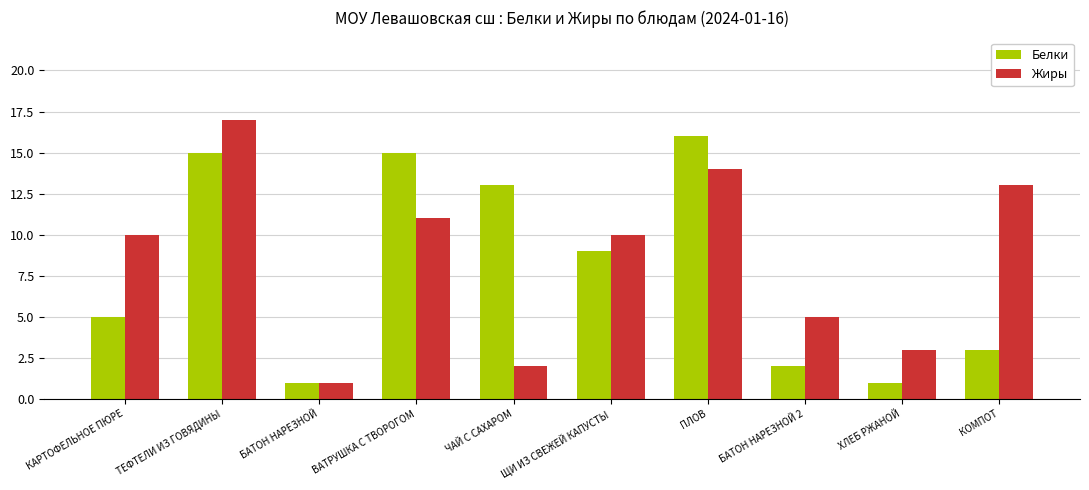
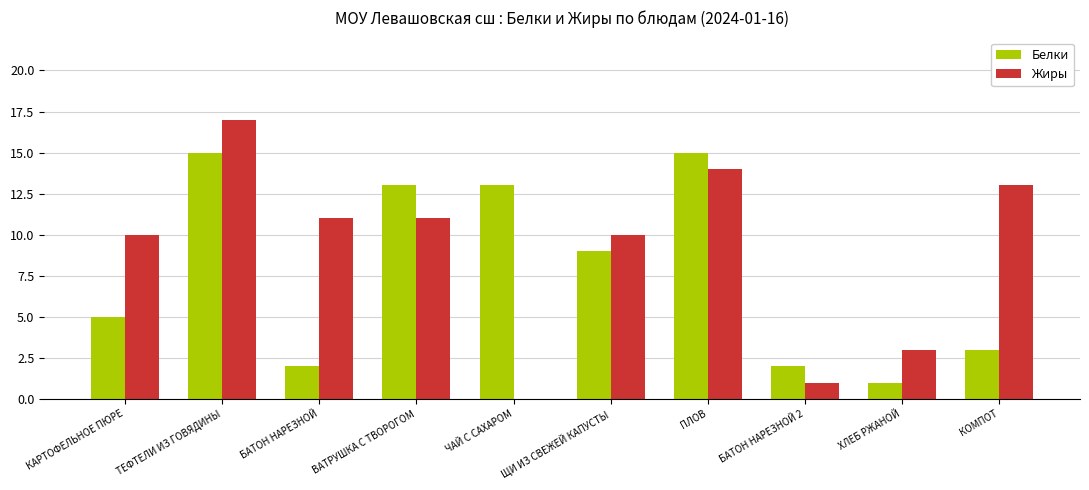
Белки, БАТОН НАРЕЗНОЙ: 1 -> 2
Жиры, БАТОН НАРЕЗНОЙ: 1 -> 11
Белки, ВАТРУШКА С ТВОРОГОМ: 15 -> 13
Жиры, ЧАЙ С САХАРОМ: 2 -> 0
Белки, ПЛОВ: 16 -> 15
Жиры, БАТОН НАРЕЗНОЙ 2: 5 -> 1
